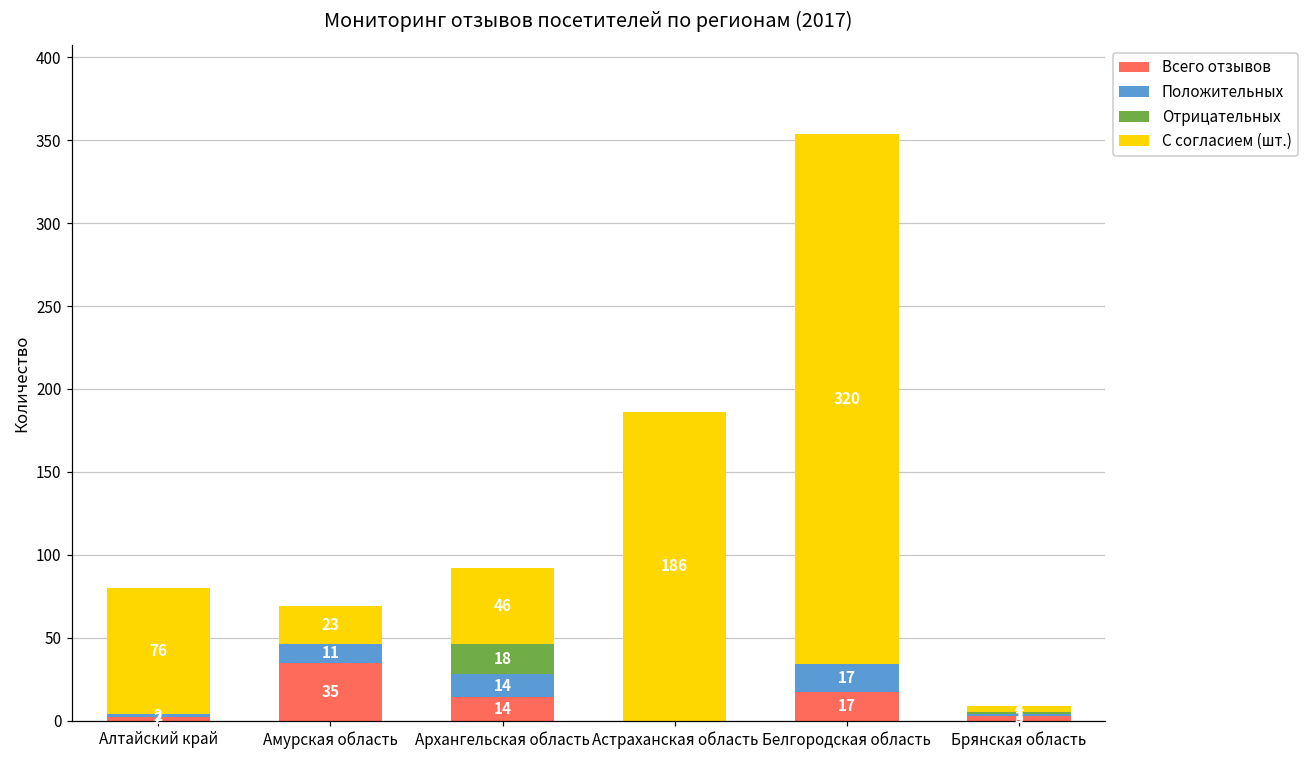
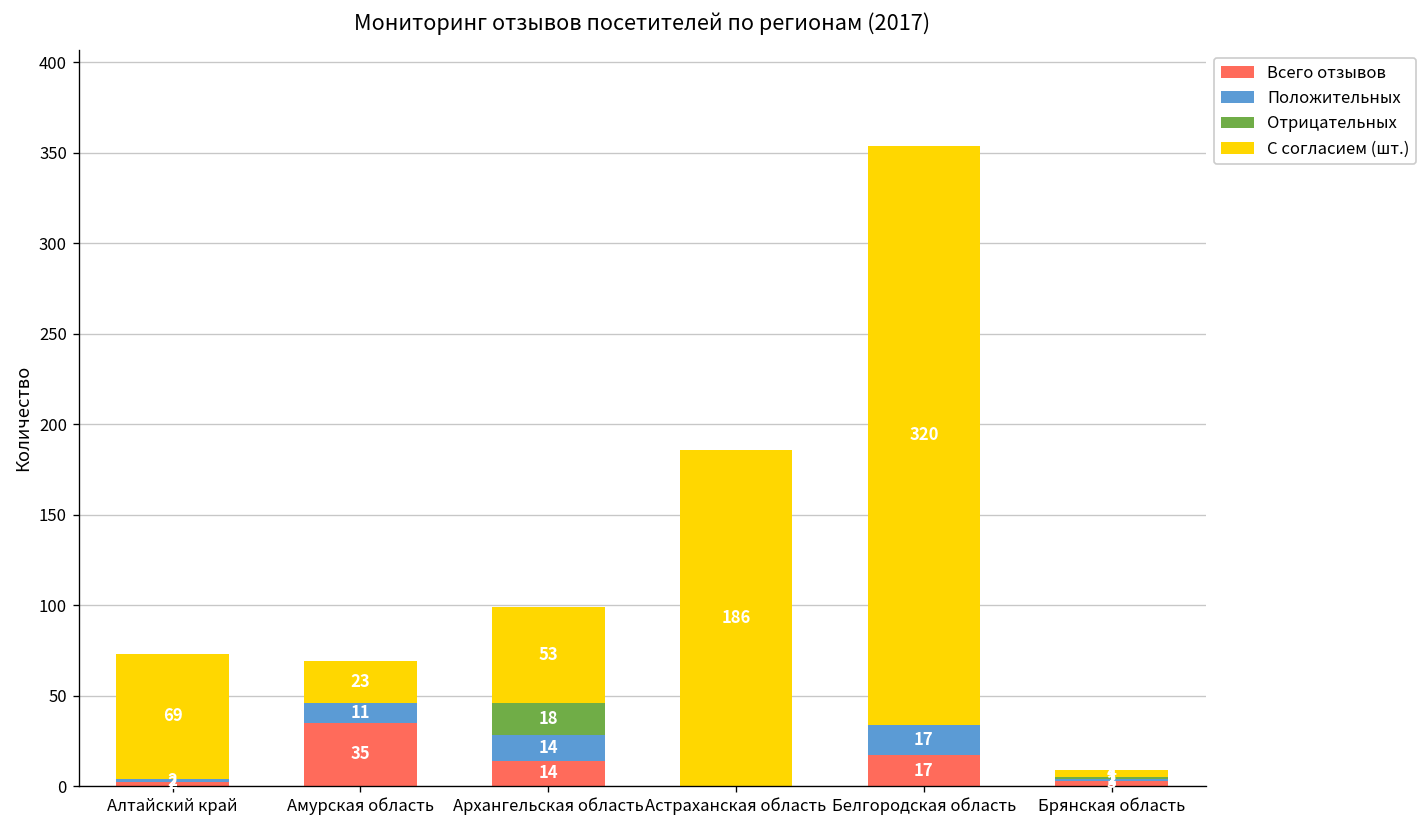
С согласием (шт.), Алтайский край: 76 -> 69
С согласием (шт.), Архангельская область: 46 -> 53
